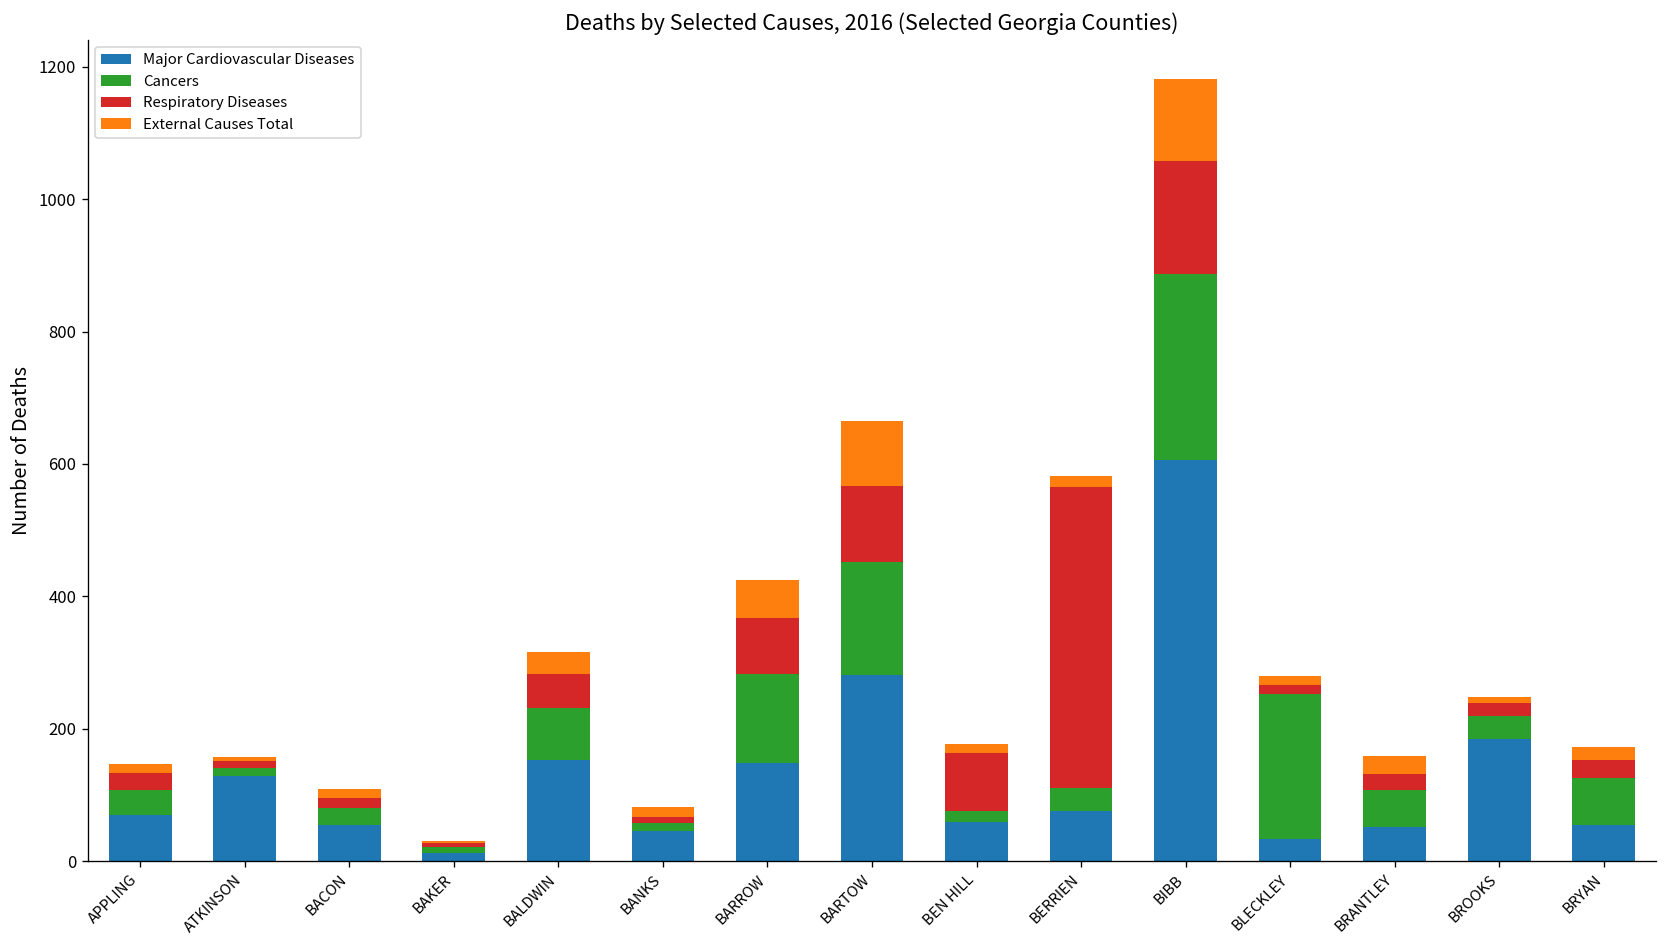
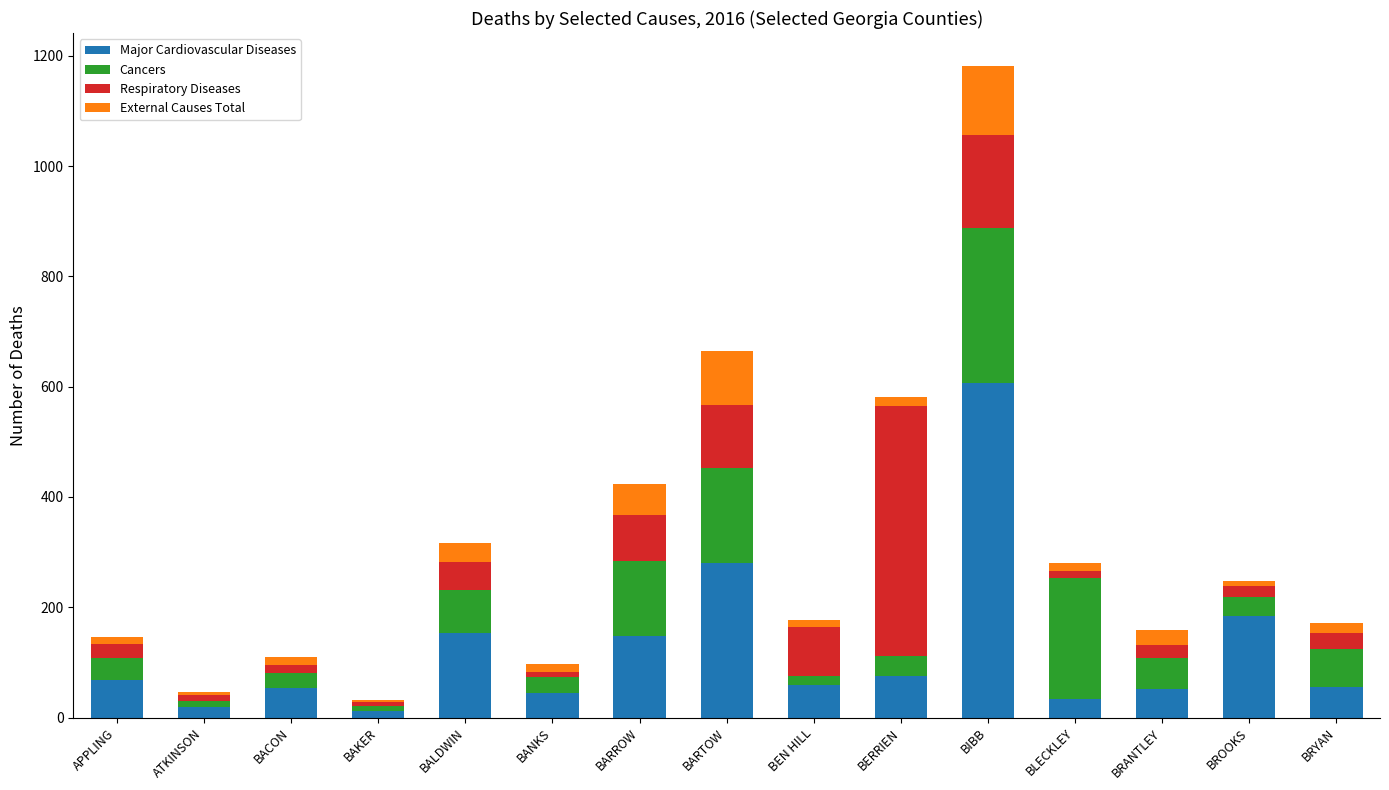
Major Cardiovascular Diseases, ATKINSON: 130 -> 20
Cancers, BANKS: 10 -> 30
